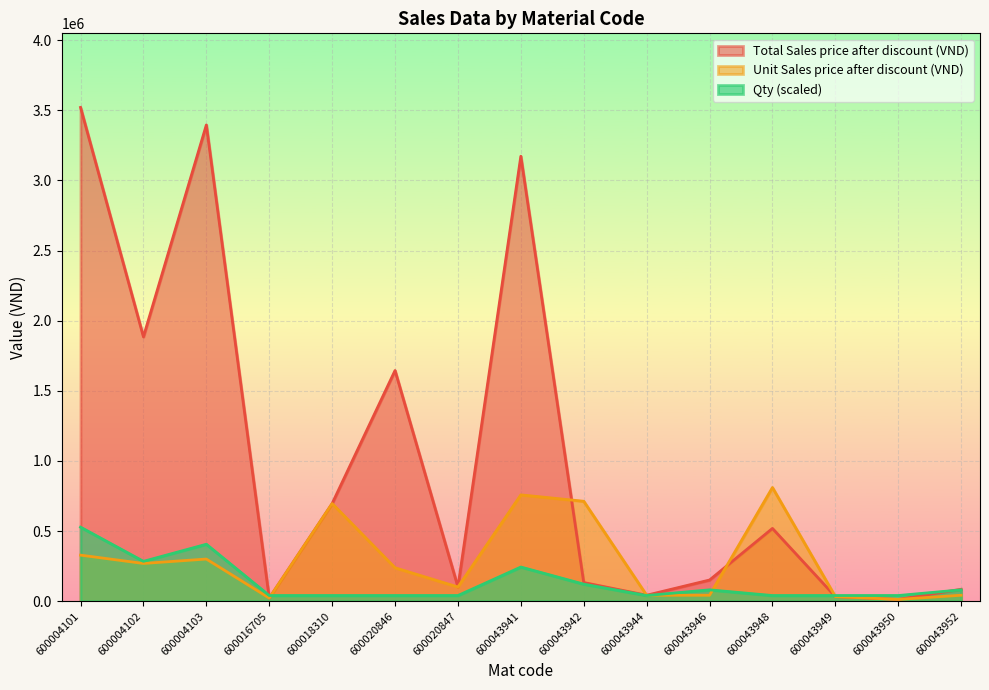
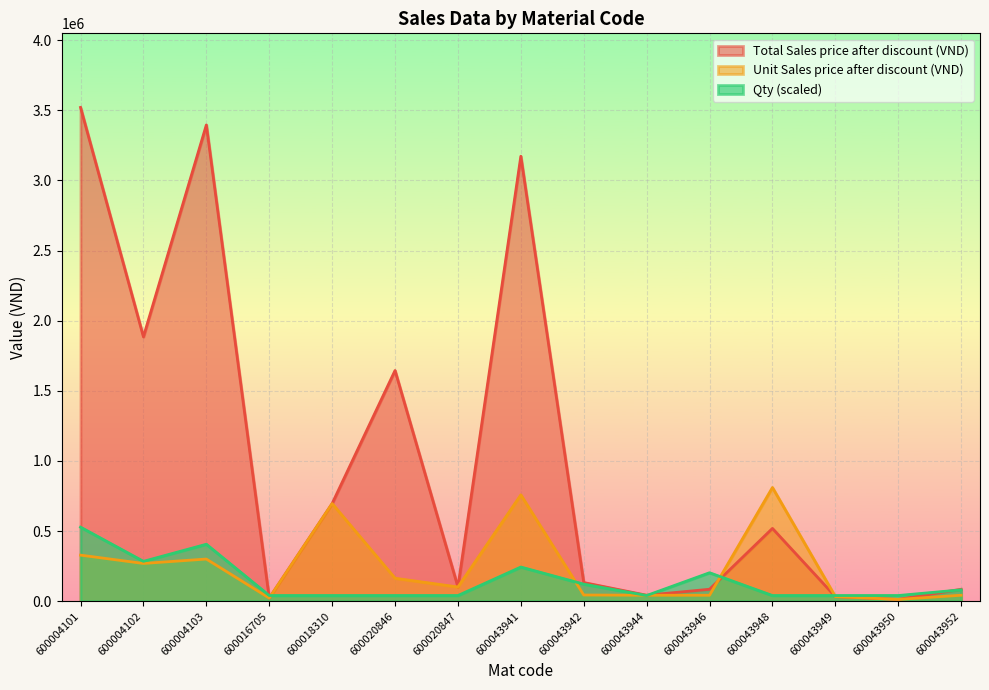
Unit Sales price after discount (VND), 600020846: 240000 -> 160000
Unit Sales price after discount (VND), 600043942: 710000 -> 40000
Total Sales price after discount (VND), 600043946: 150000 -> 90000
Qty (scaled), 600043946: 80000 -> 200000
